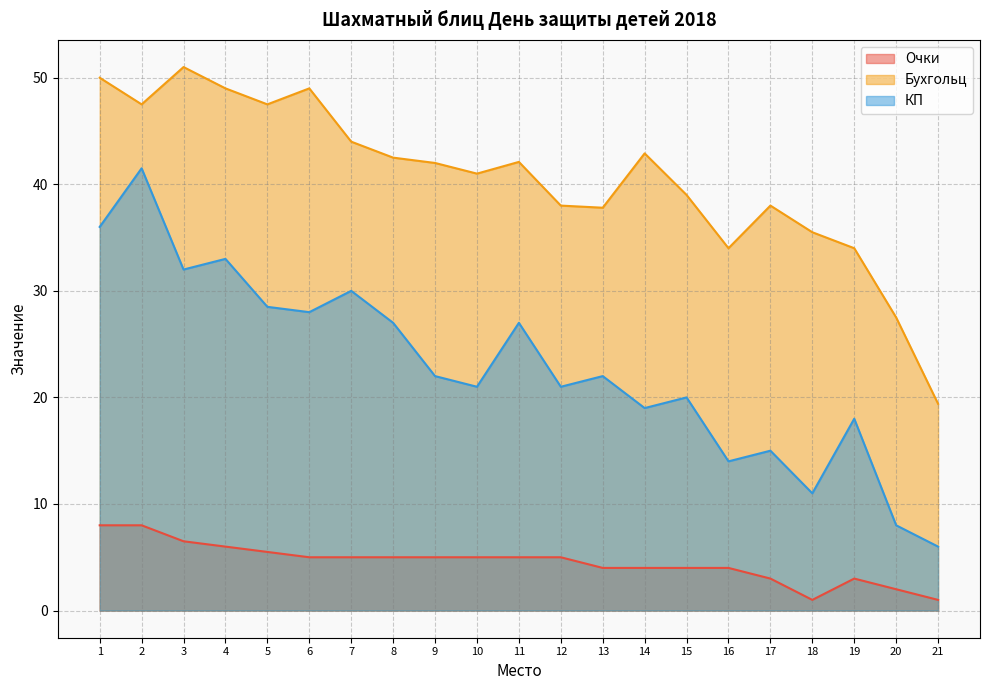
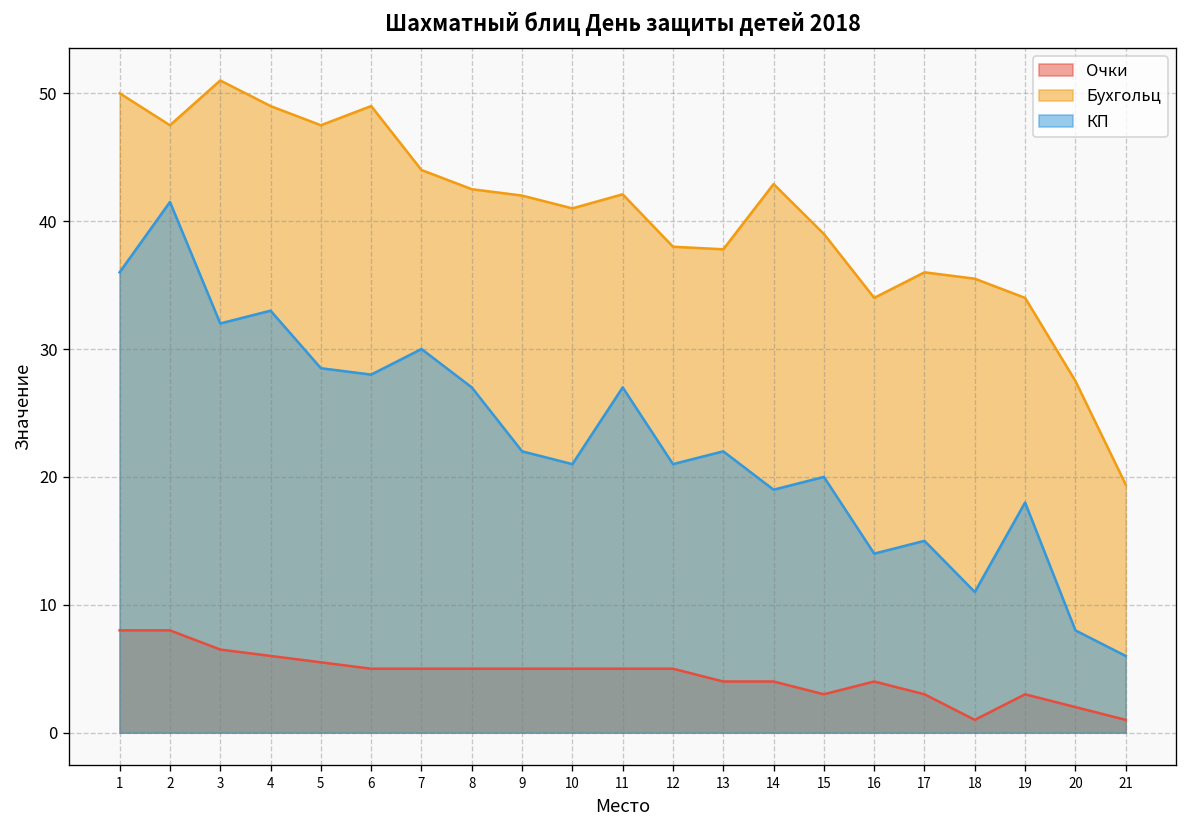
Очки, 15: 4 -> 3
Бухгольц, 17: 38 -> 36
